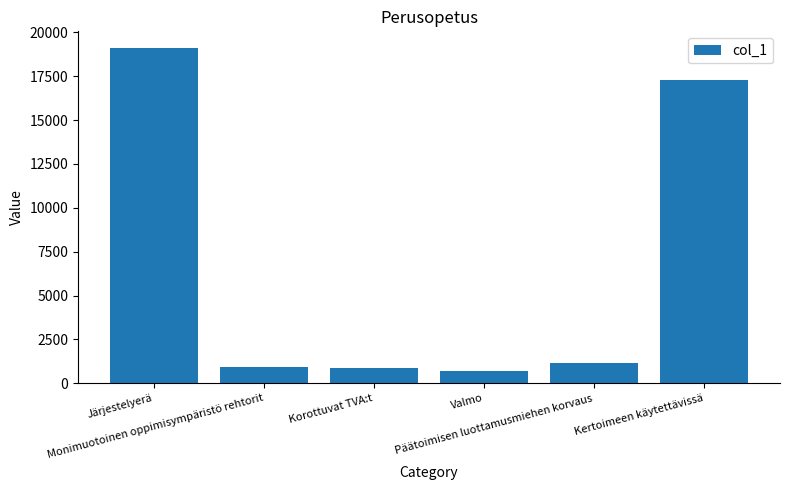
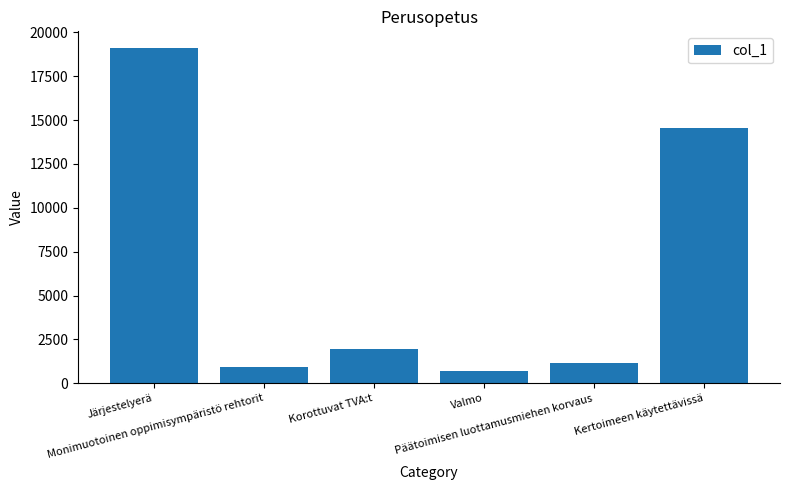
Korottuvat TVA:t: 900 -> 1900
Kertoimeen käytettävissä: 17300 -> 14600
